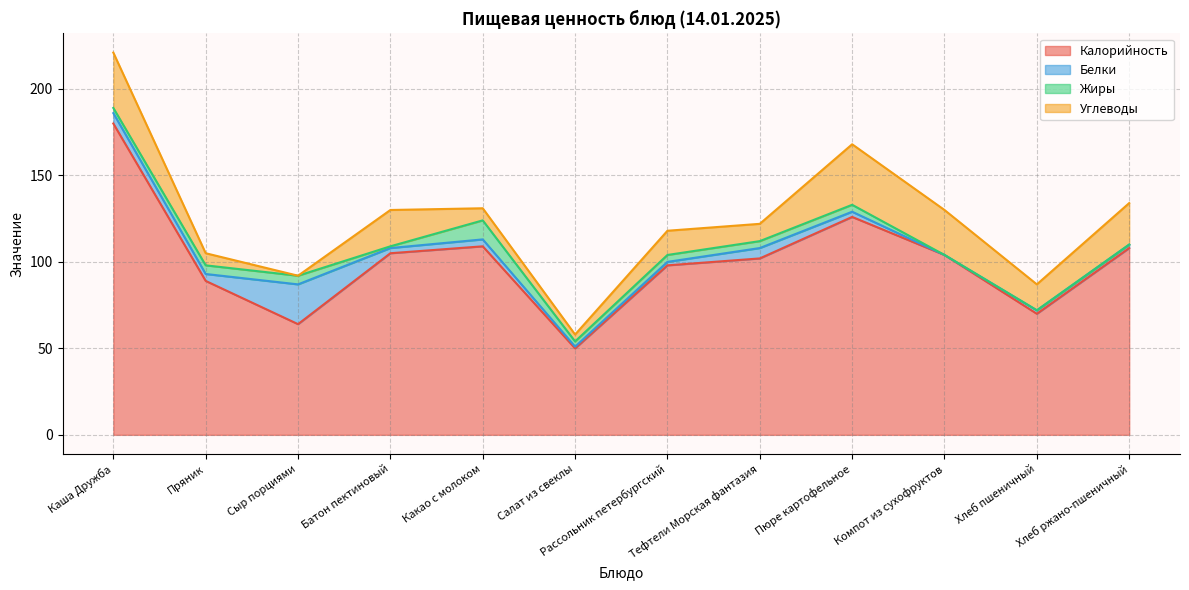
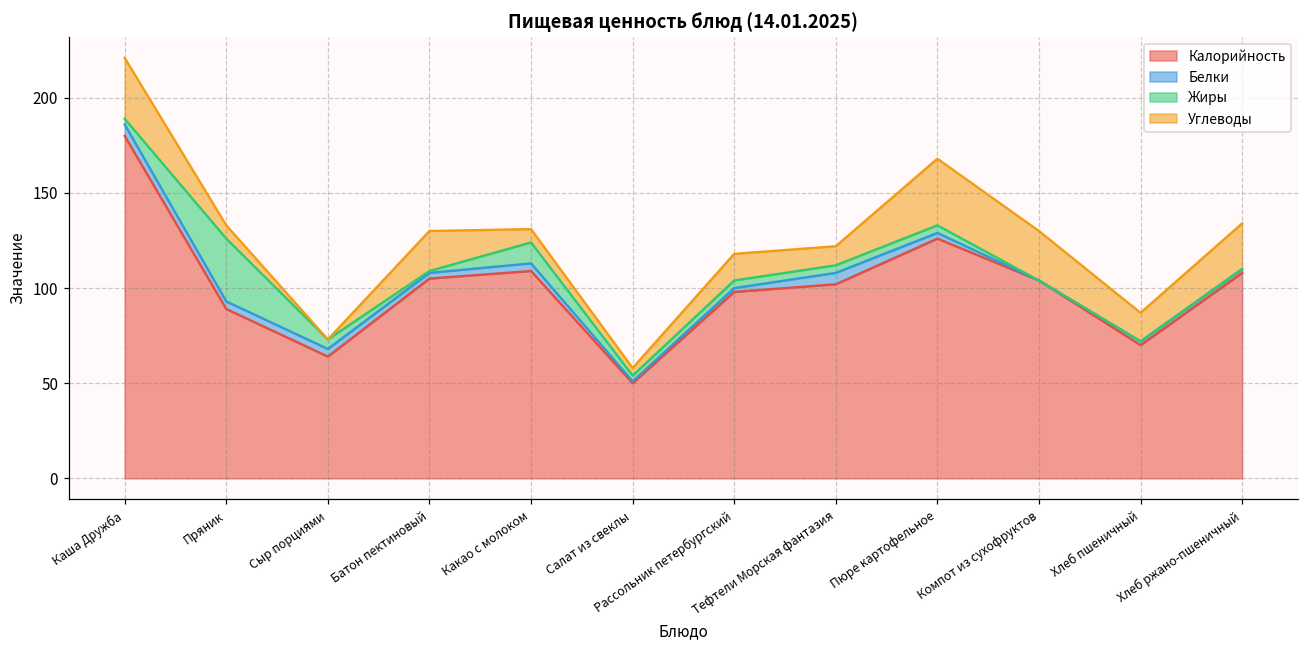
Жиры, Пряник: 5 -> 33
Белки, Сыр порциями: 23 -> 4
